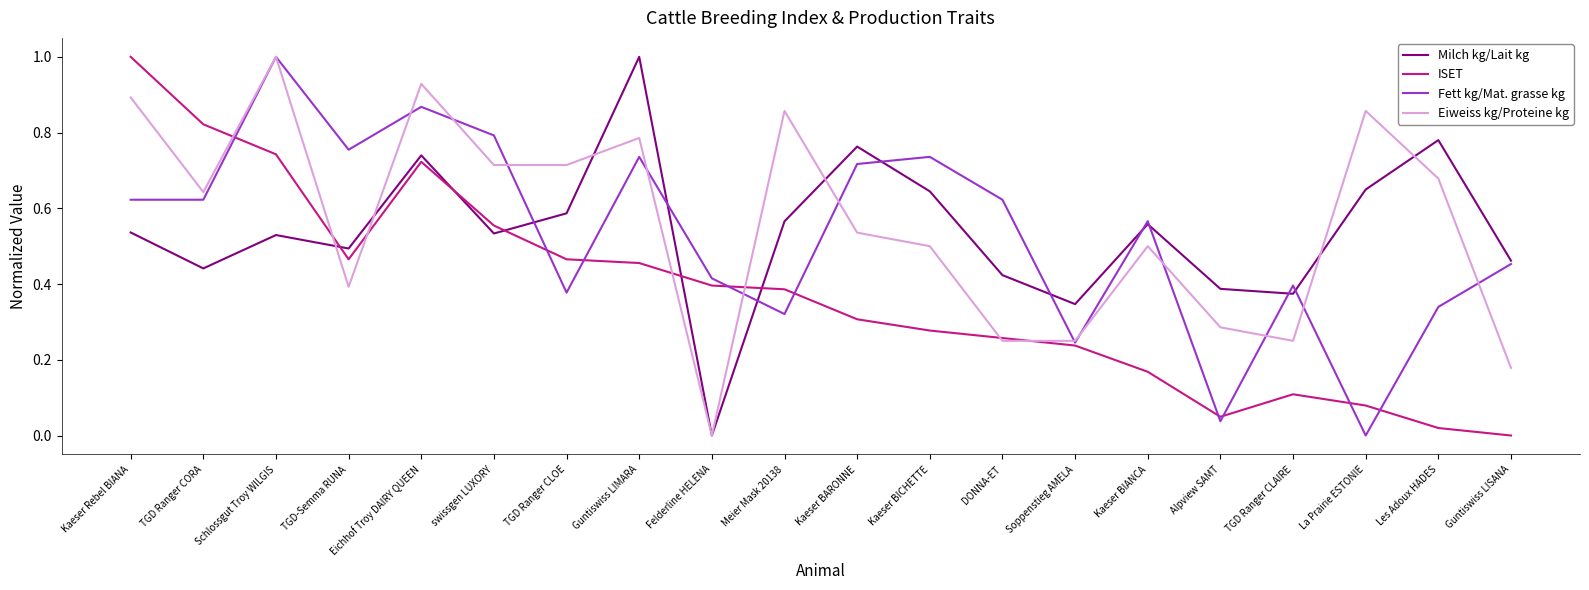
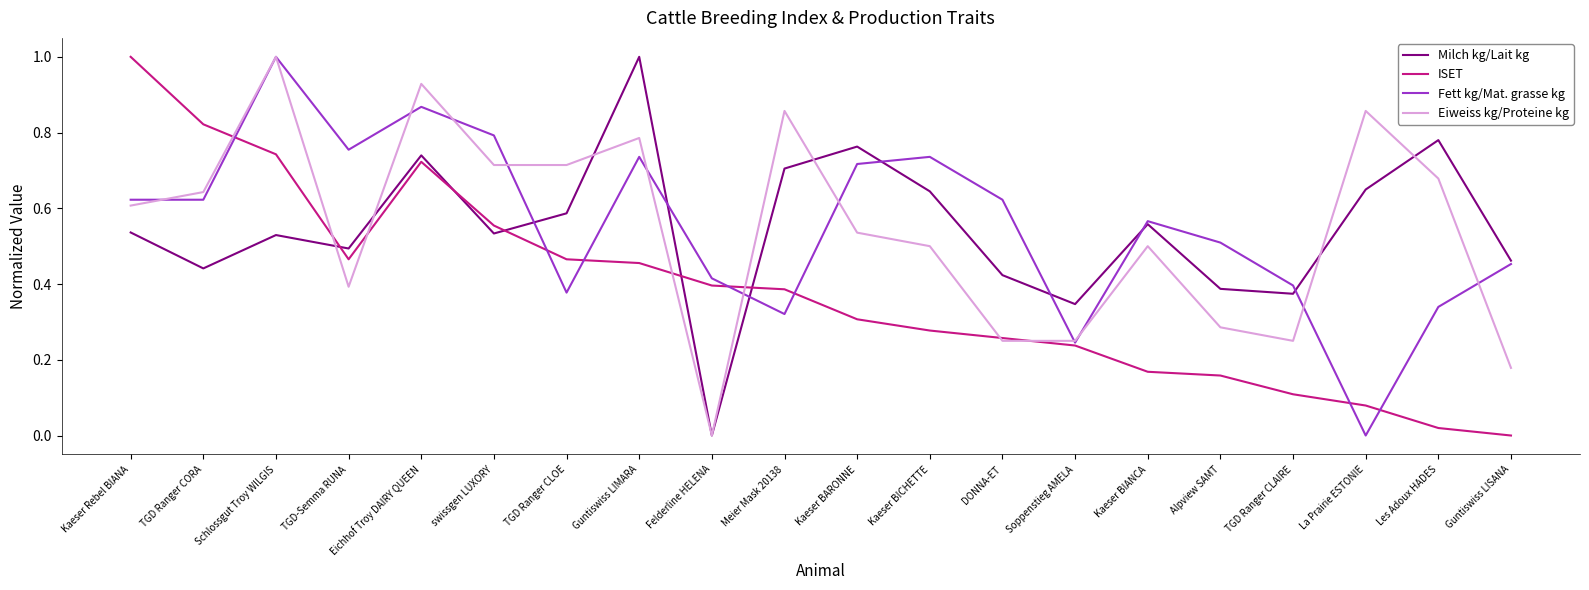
Eiweiss kg/Proteine kg, Kaeser Rebel BIANA: 0.89 -> 0.61
Milch kg/Lait kg, Meier Mask 20138: 0.57 -> 0.70
ISET, Alpview SAMT: 0.05 -> 0.16
Fett kg/Mat. grasse kg, Alpview SAMT: 0.04 -> 0.51
